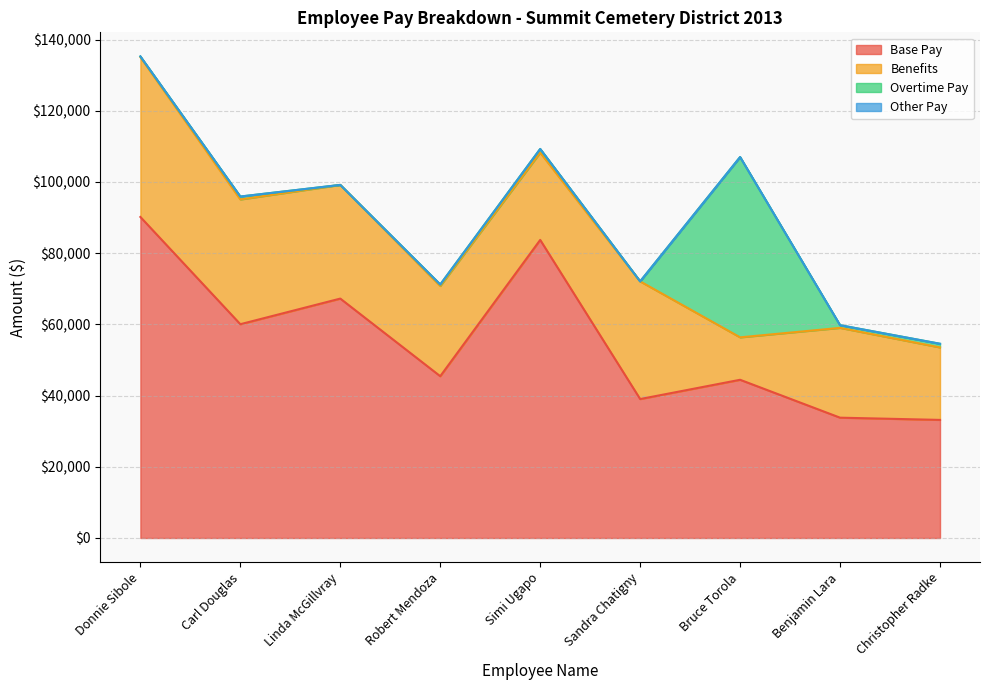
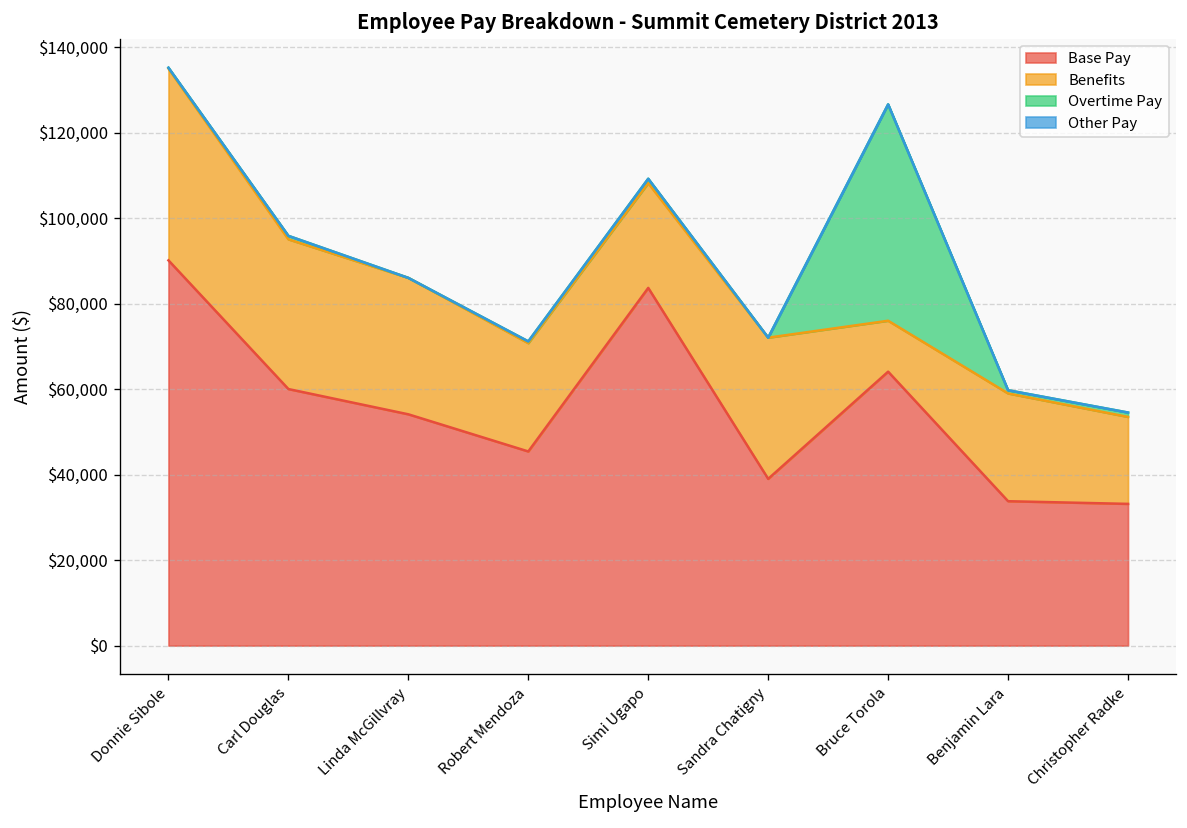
Base Pay, Linda McGillvray: $67,000 -> $54,000
Base Pay, Bruce Torola: $44,000 -> $64,000
